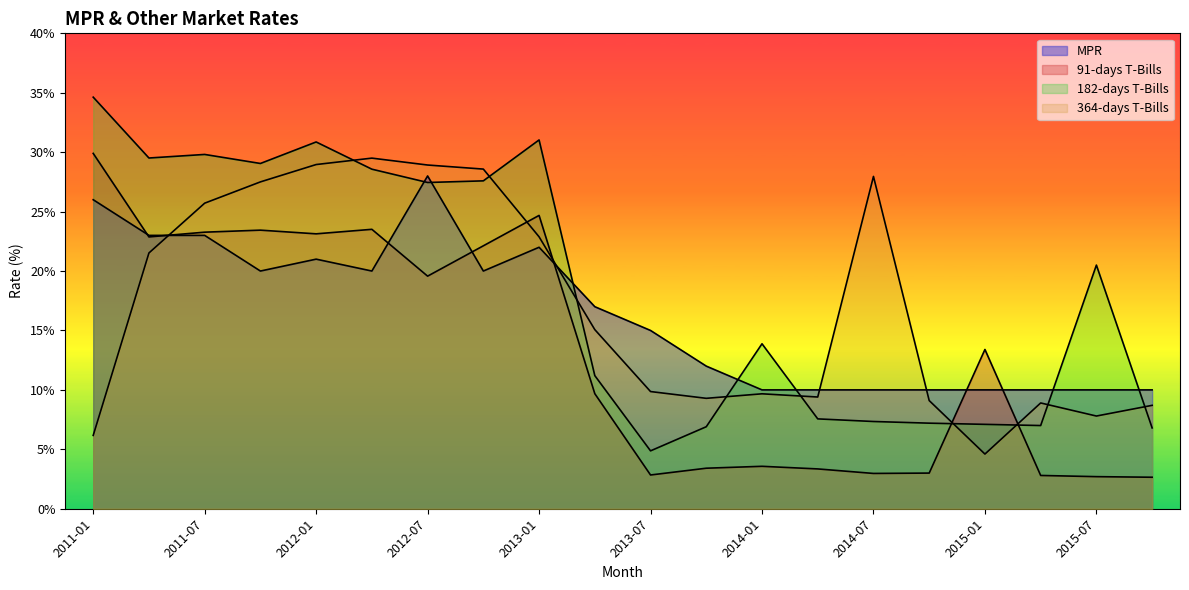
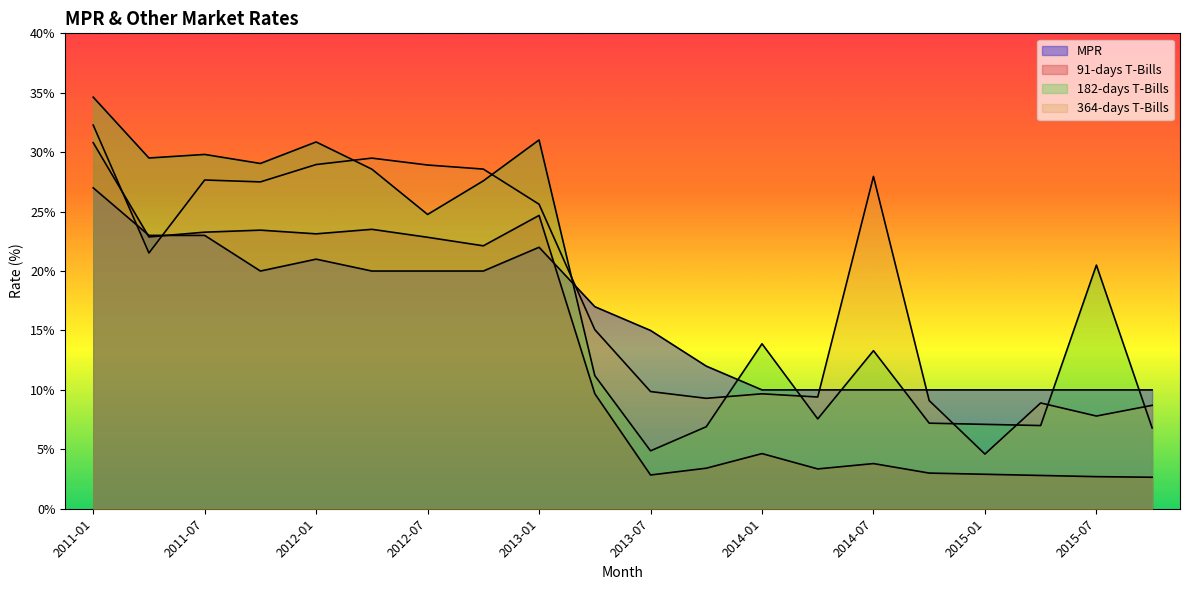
MPR, 2011-01: 26% -> 27%
91-days T-Bills, 2011-01: 29.9% -> 30.8%
364-days T-Bills, 2011-01: 6.2% -> 32.3%
364-days T-Bills, 2011-07: 25.7% -> 27.7%
MPR, 2012-07: 28% -> 20%
91-days T-Bills, 2012-07: 19.6% -> 22.8%
182-days T-Bills, 2012-07: 27.5% -> 24.8%
364-days T-Bills, 2013-01: 22.9% -> 25.6%
91-days T-Bills, 2014-01: 3.6% -> 4.6%
91-days T-Bills, 2014-07: 3.0% -> 3.8%
182-days T-Bills, 2014-07: 7.3% -> 13.3%
91-days T-Bills, 2015-01: 13.4% -> 2.9%
